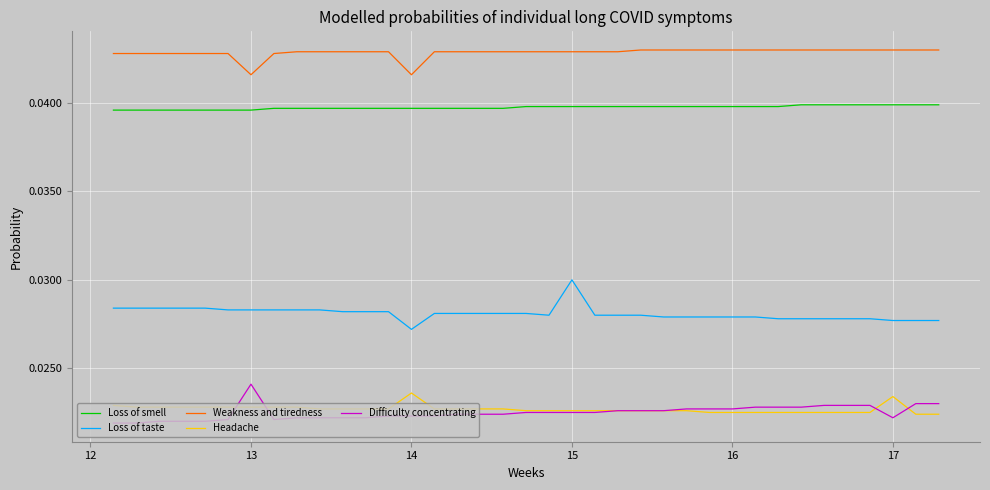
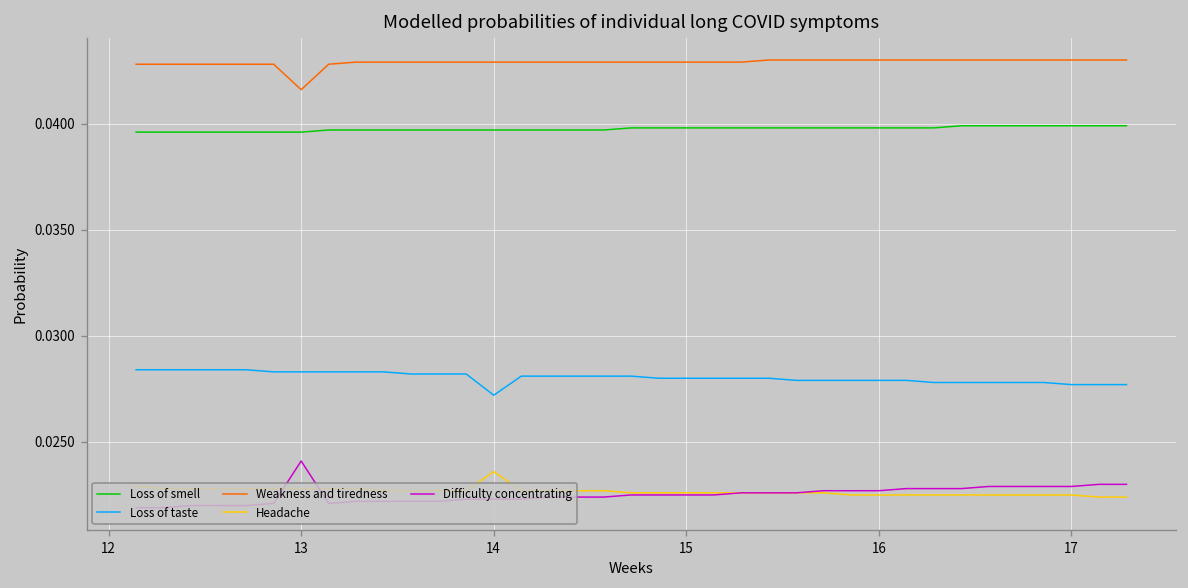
Weakness and tiredness, 14: 0.0416 -> 0.0429
Loss of taste, 15: 0.030 -> 0.028
Headache, 17: 0.0234 -> 0.0225
Difficulty concentrating, 17: 0.0222 -> 0.0229
